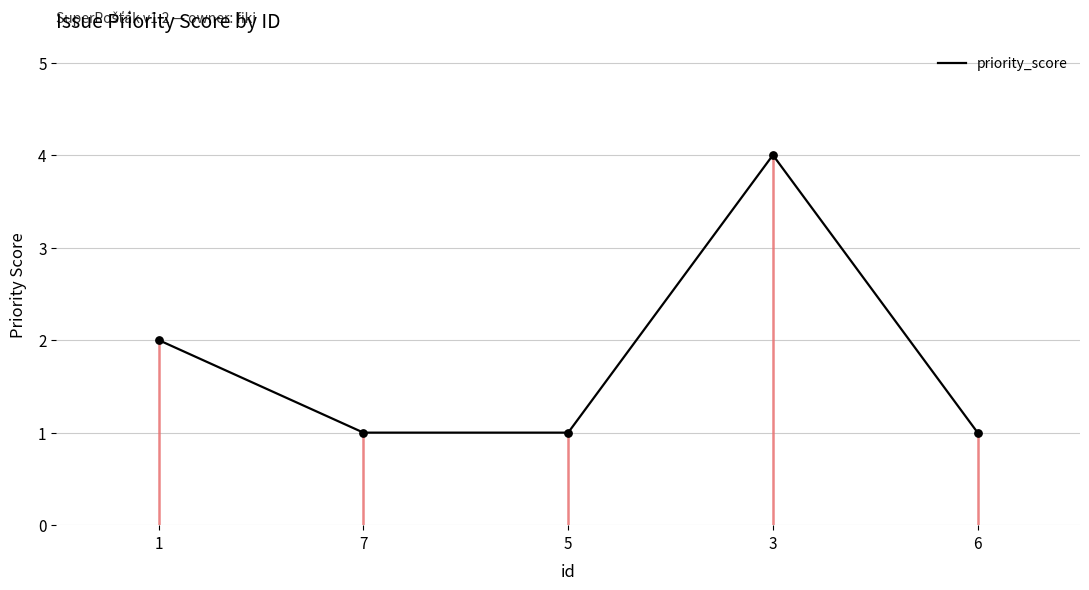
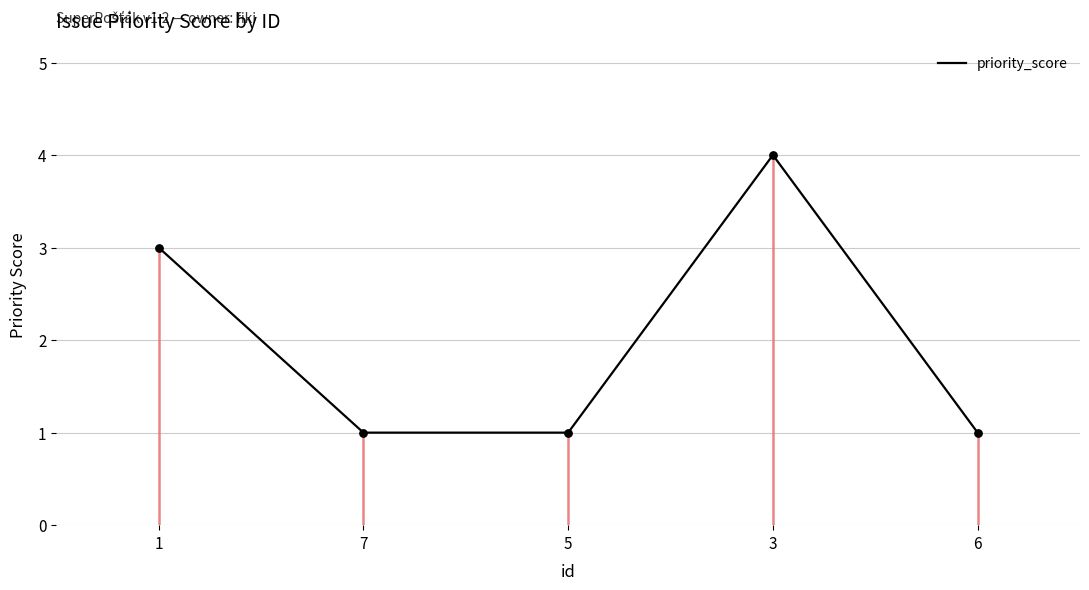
1: 2 -> 3
